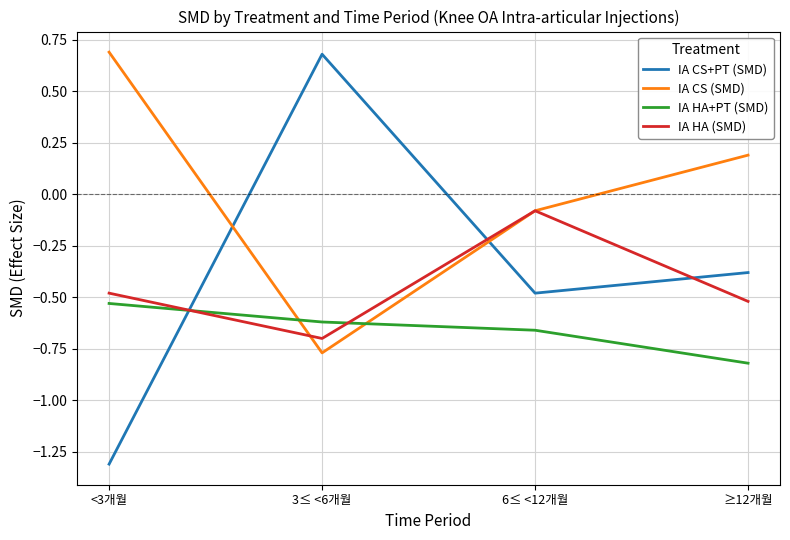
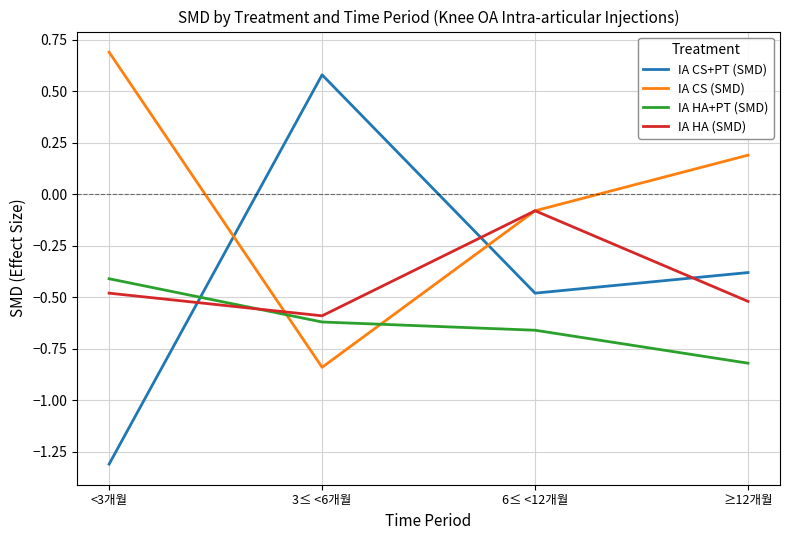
IA HA+PT (SMD), <3개월: -0.53 -> -0.41
IA CS+PT (SMD), 3≤ <6개월: 0.68 -> 0.58
IA CS (SMD), 3≤ <6개월: -0.77 -> -0.84
IA HA (SMD), 3≤ <6개월: -0.70 -> -0.59
